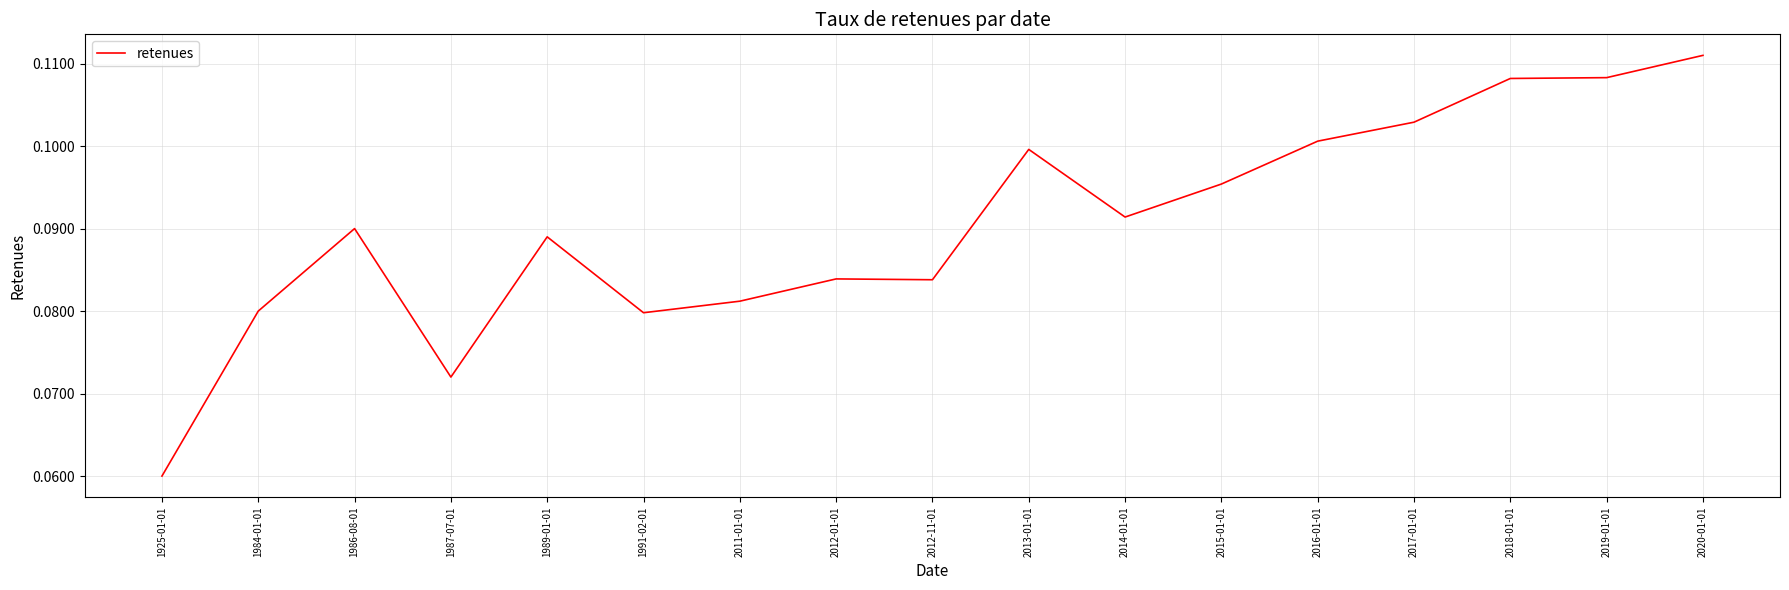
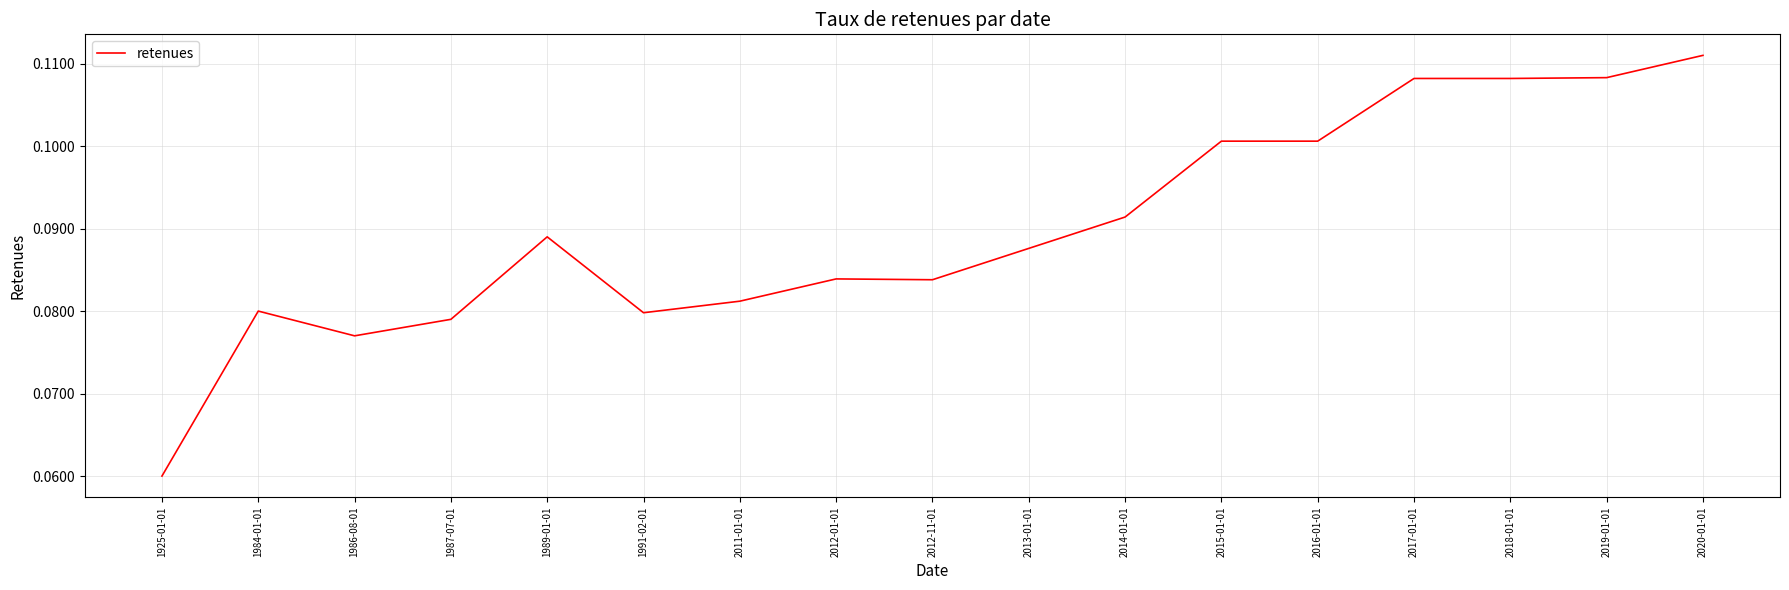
1986-08-01: 0.090 -> 0.077
1987-07-01: 0.072 -> 0.079
2013-01-01: 0.100 -> 0.088
2015-01-01: 0.095 -> 0.101
2017-01-01: 0.103 -> 0.108
